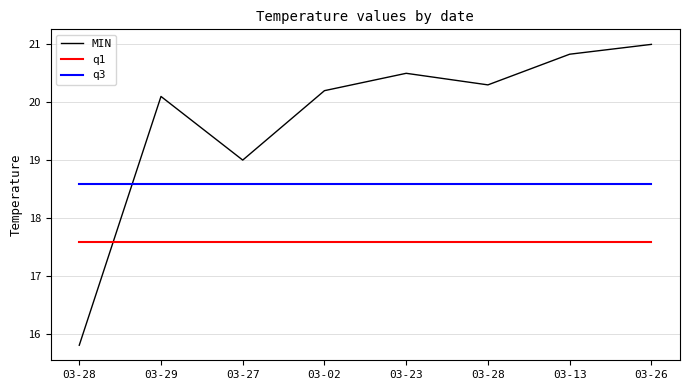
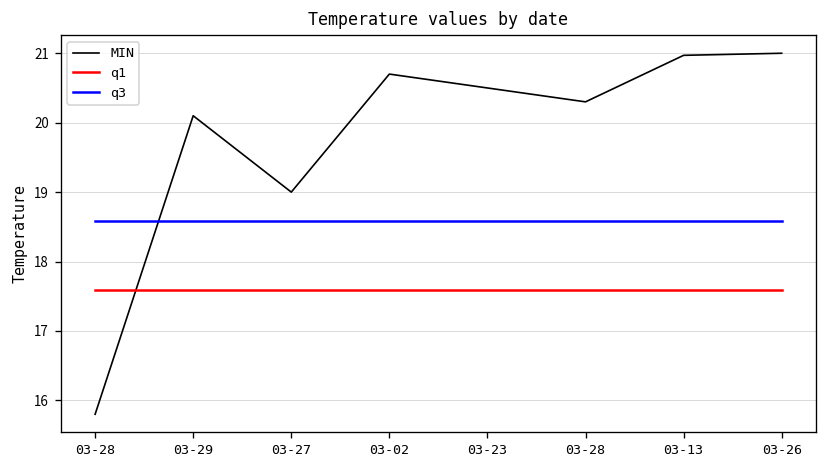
MIN, 03-02: 20.2 -> 20.7
MIN, 03-13: 20.8 -> 21.0
